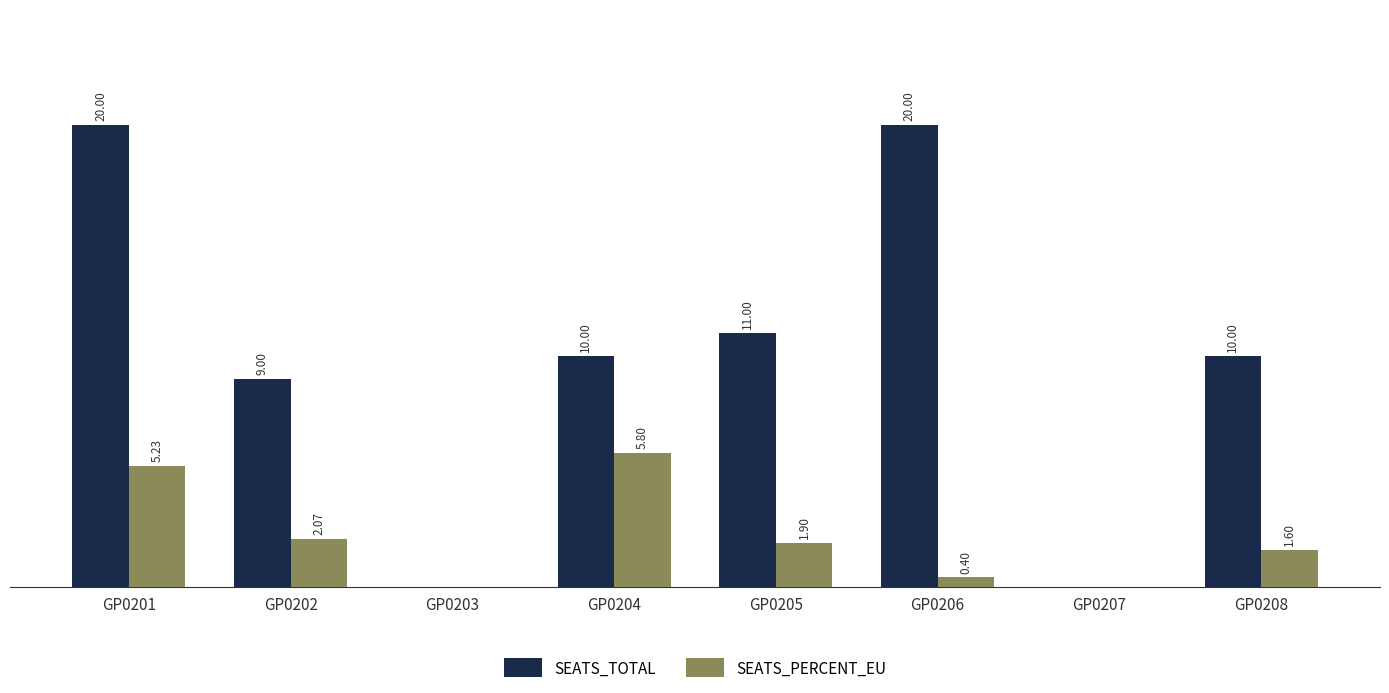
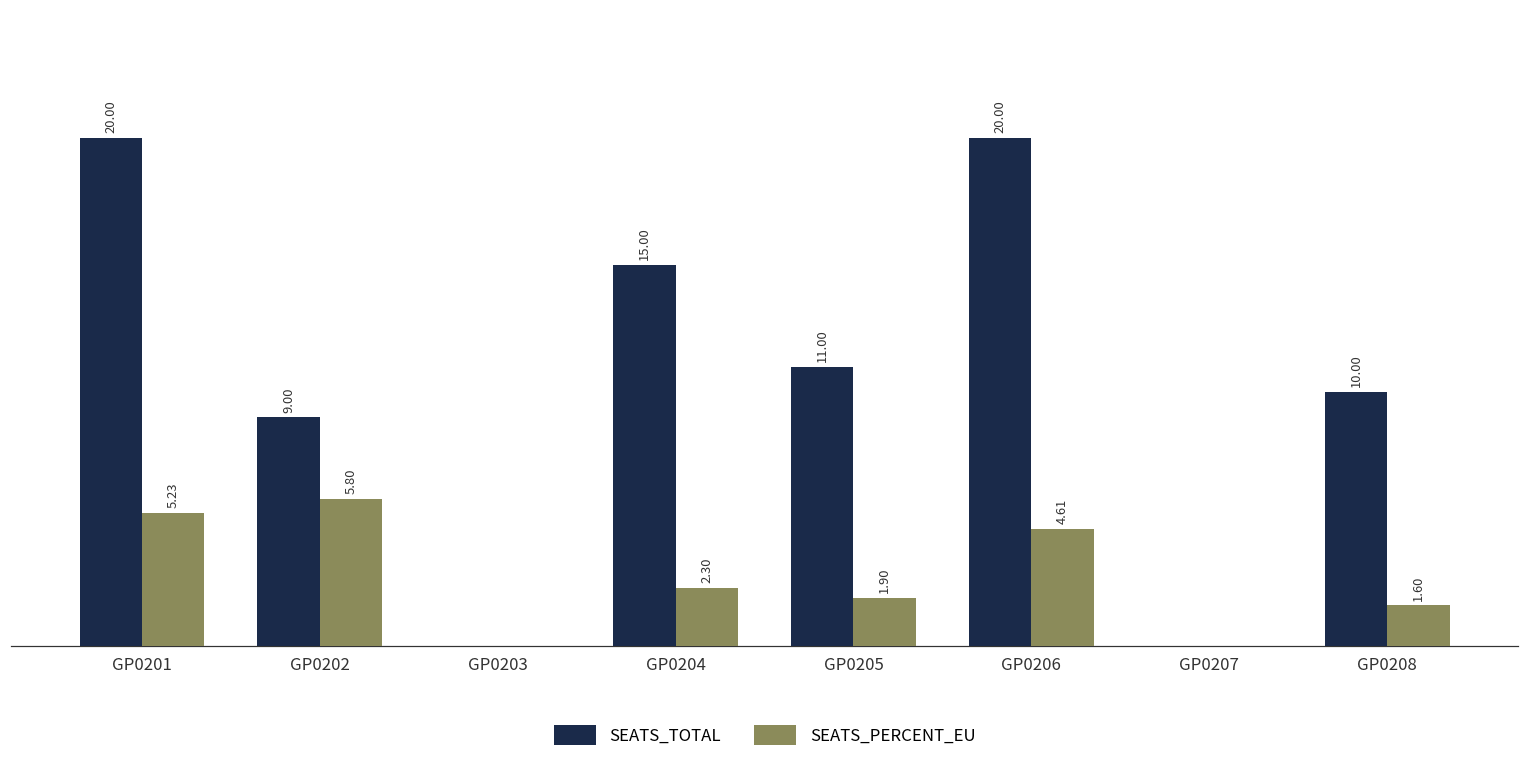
SEATS_PERCENT_EU, GP0202: 2.07 -> 5.80
SEATS_TOTAL, GP0204: 10.00 -> 15.00
SEATS_PERCENT_EU, GP0204: 5.80 -> 2.30
SEATS_PERCENT_EU, GP0206: 0.40 -> 4.61
